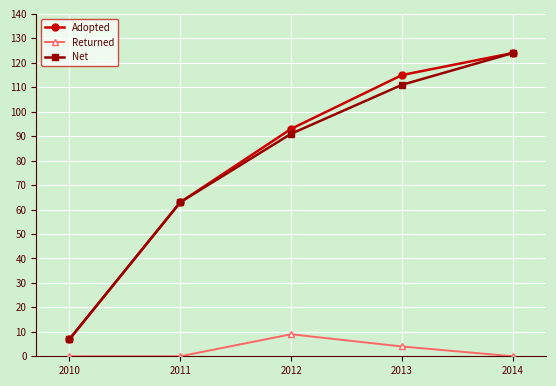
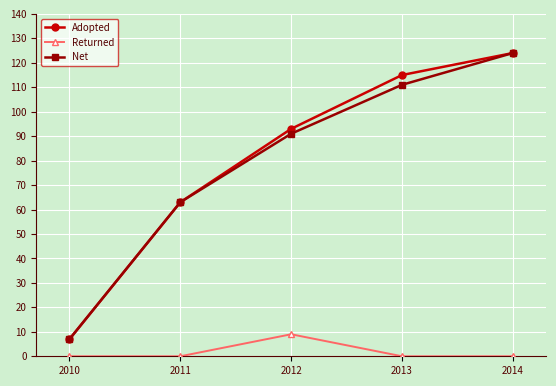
Returned, 2013: 4 -> 0
